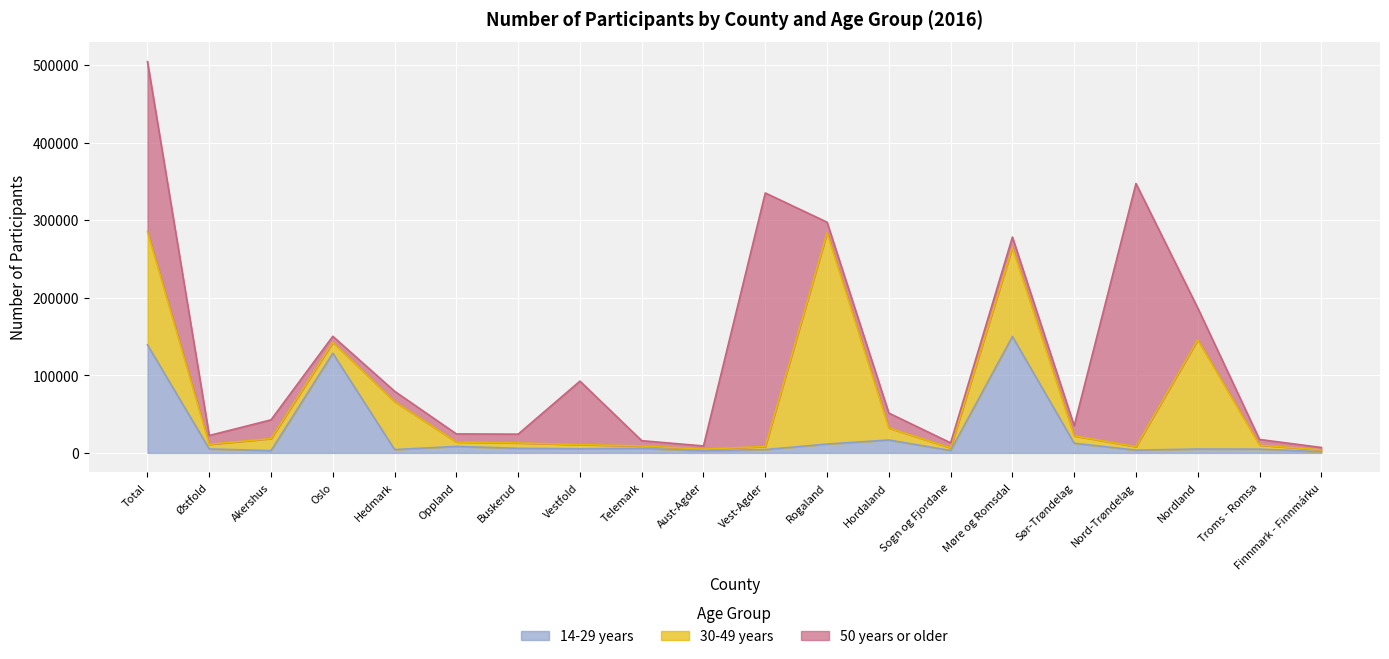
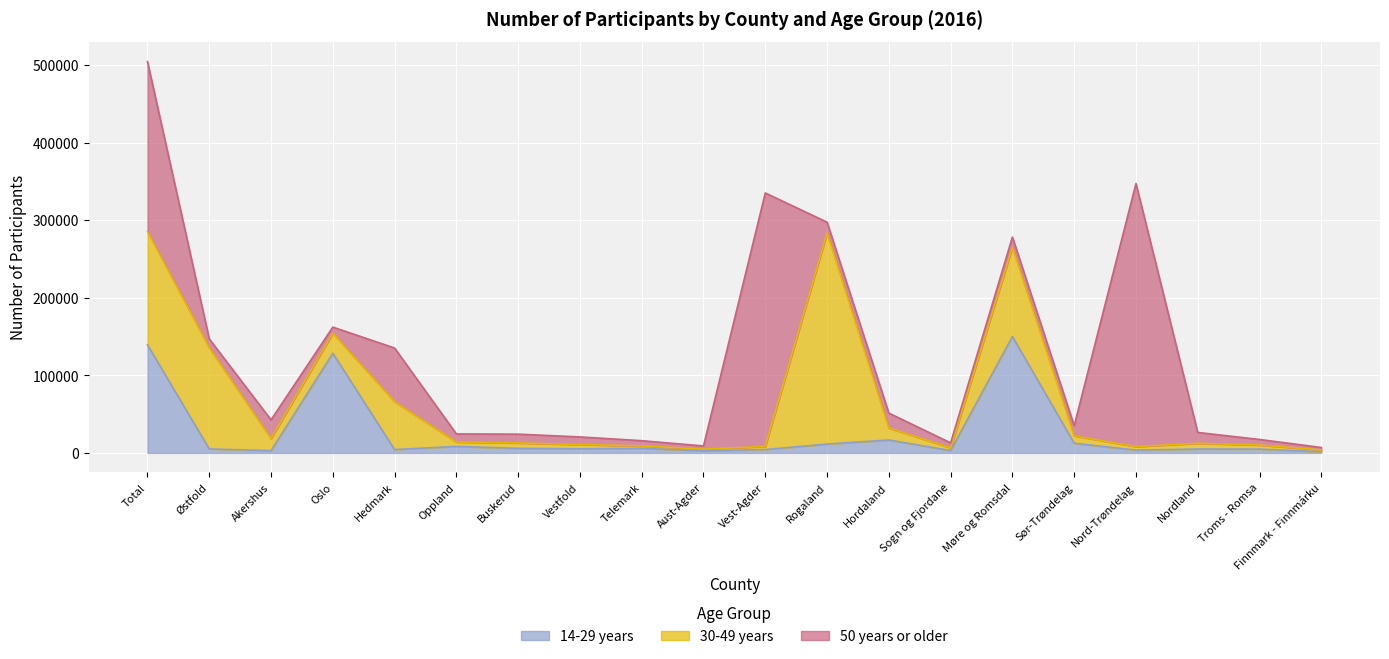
30-49 years, Østfold: 10000 -> 130000
30-49 years, Oslo: 10000 -> 30000
50 years or older, Hedmark: 10000 -> 70000
50 years or older, Vestfold: 80000 -> 10000
30-49 years, Nordland: 140000 -> 10000
50 years or older, Nordland: 40000 -> 10000
